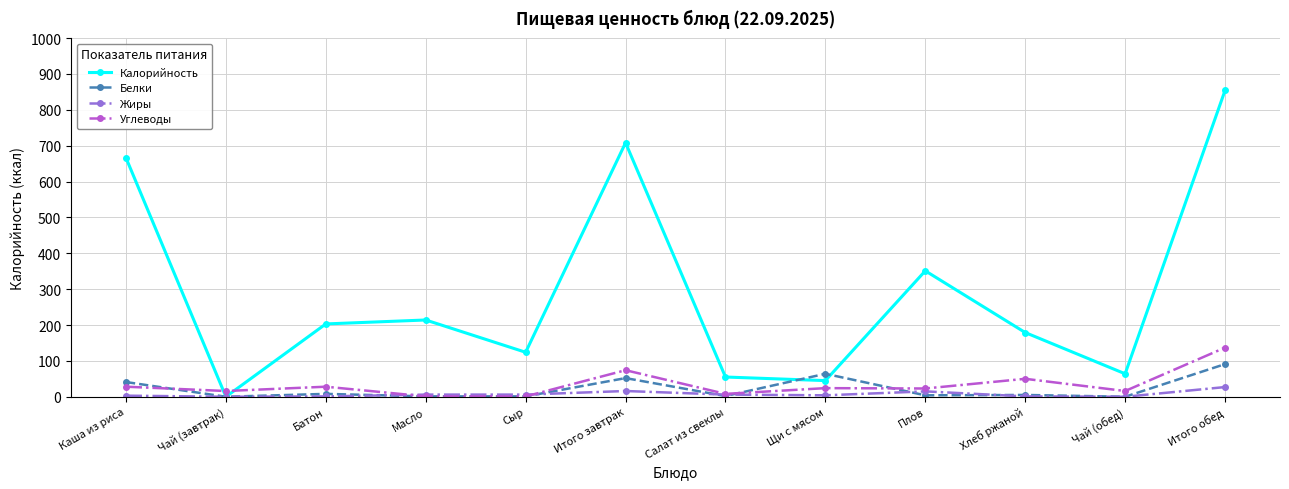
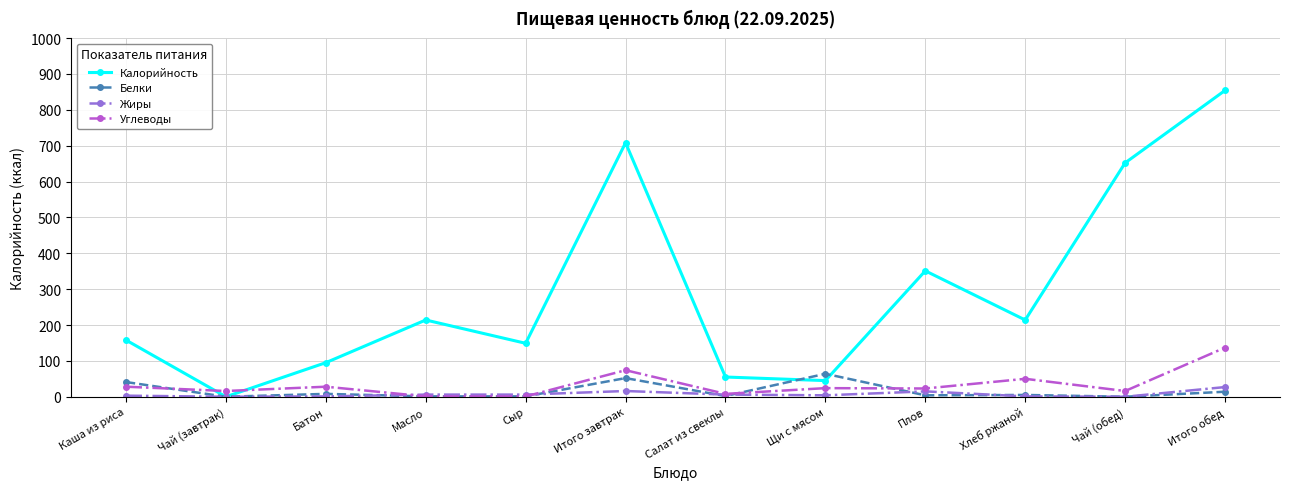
Калорийность, Каша из риса: 670 -> 160
Калорийность, Батон: 200 -> 100
Калорийность, Сыр: 120 -> 150
Калорийность, Хлеб ржаной: 180 -> 210
Калорийность, Чай (обед): 60 -> 650
Белки, Итого обед: 90 -> 10
